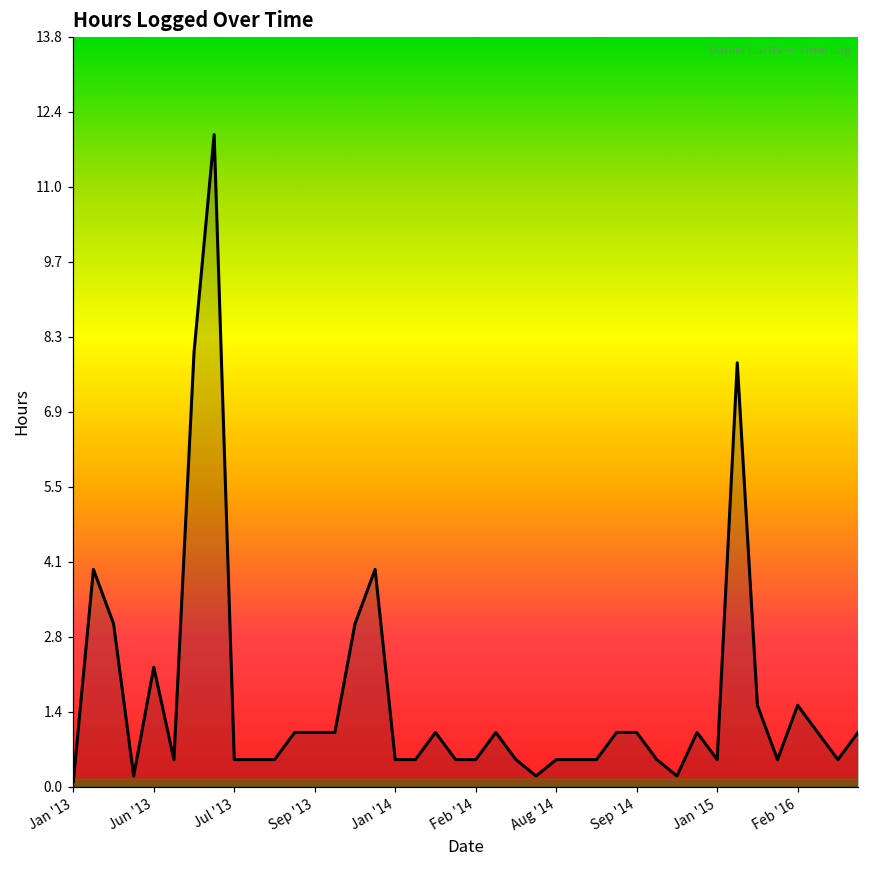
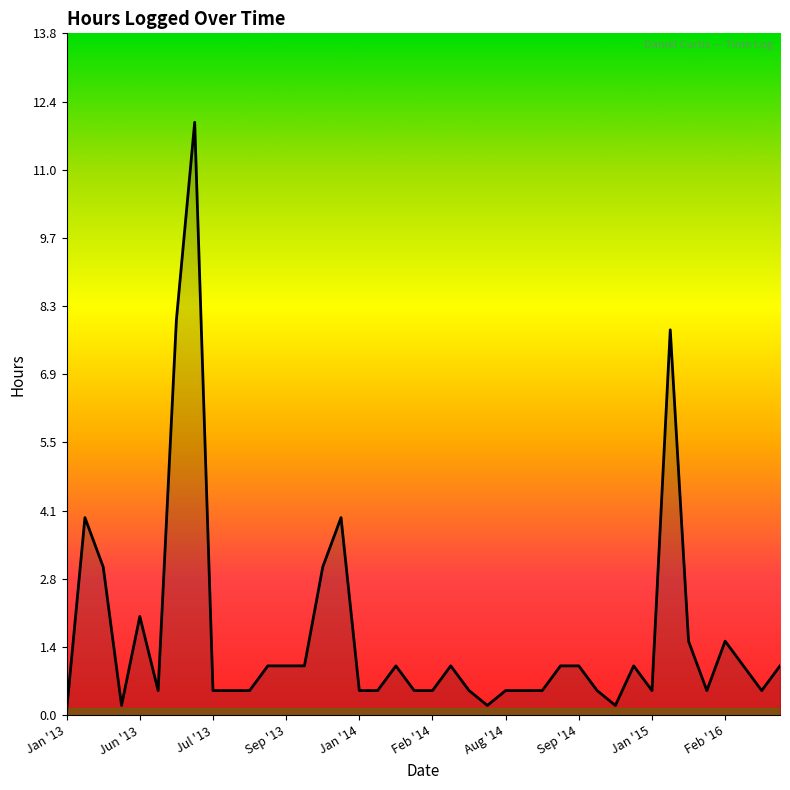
Jun '13: 2.2 -> 2.0
